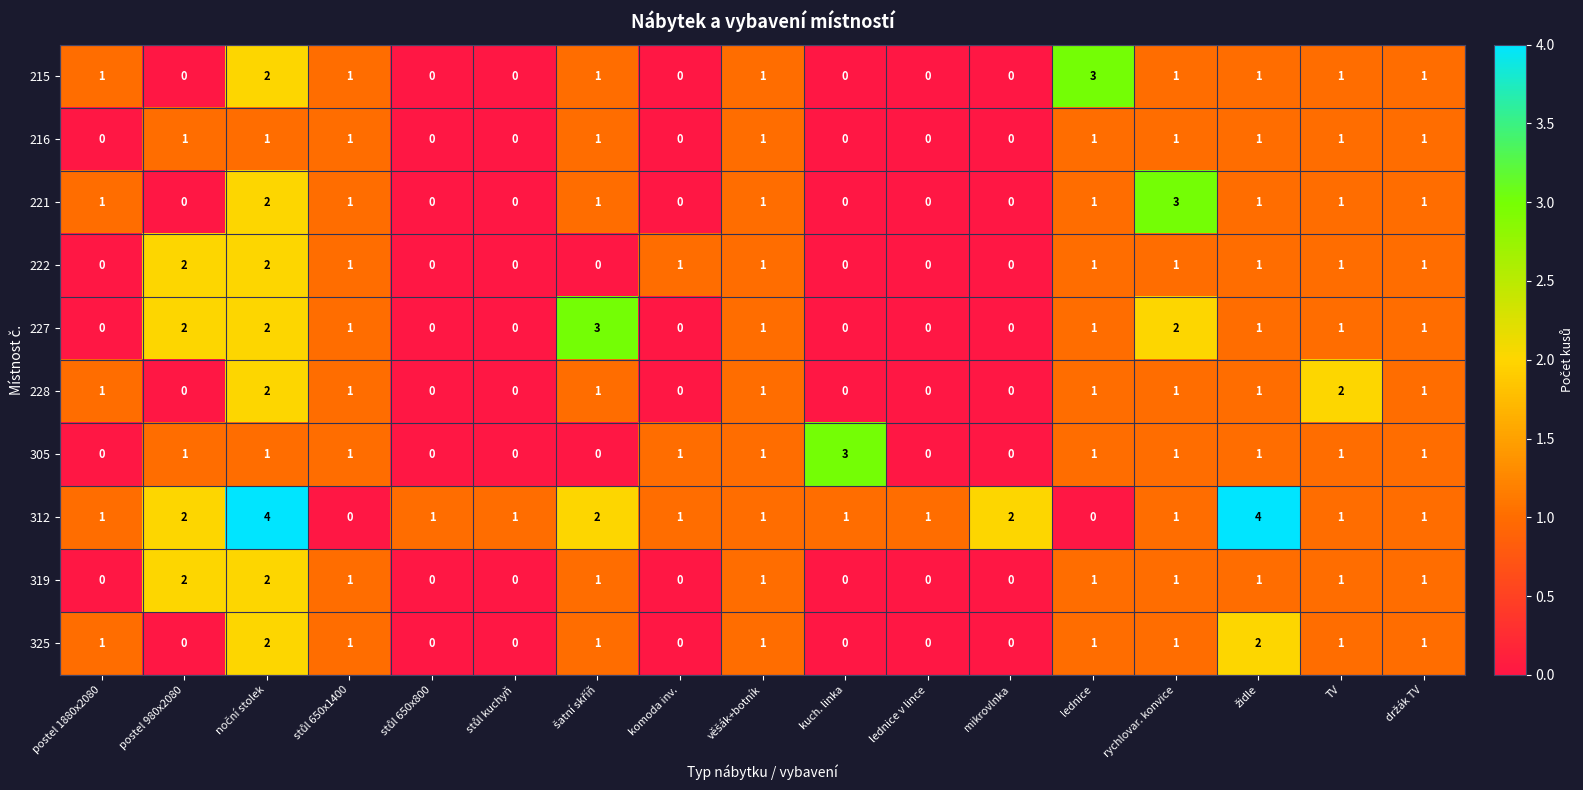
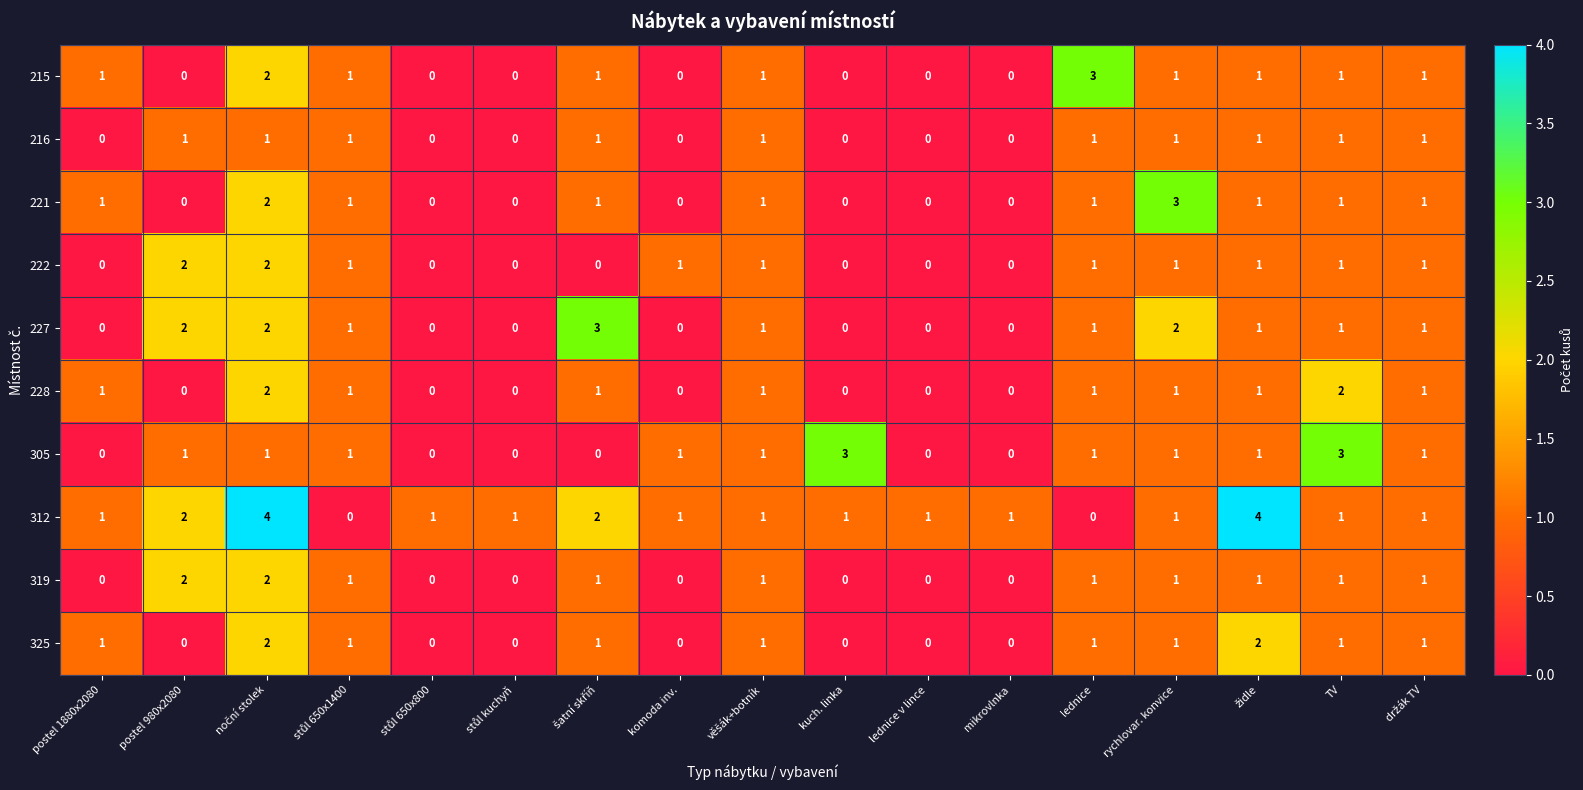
305, TV: 1 -> 3
312, mikrovlnka: 2 -> 1
